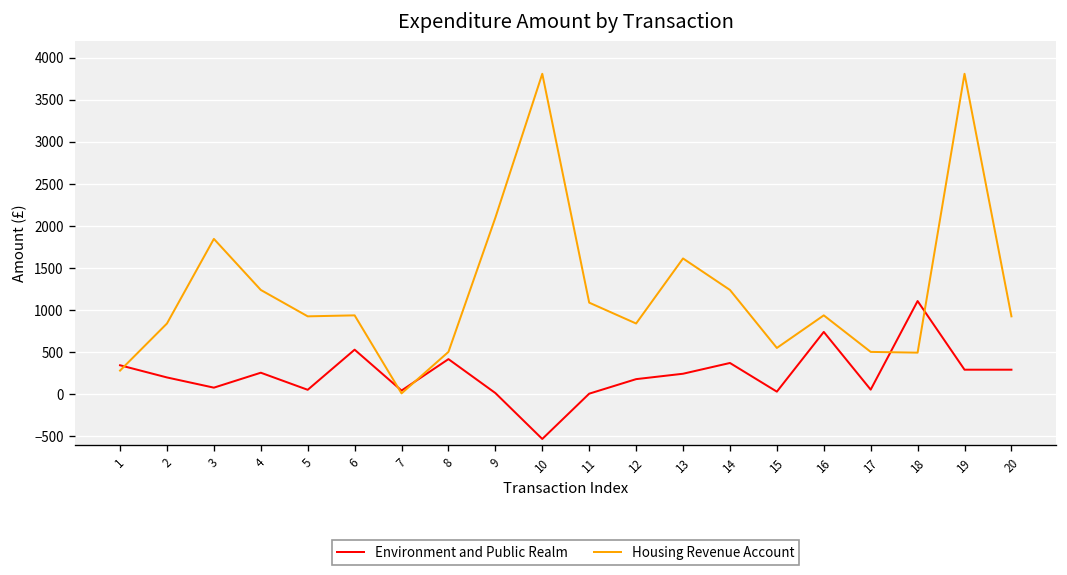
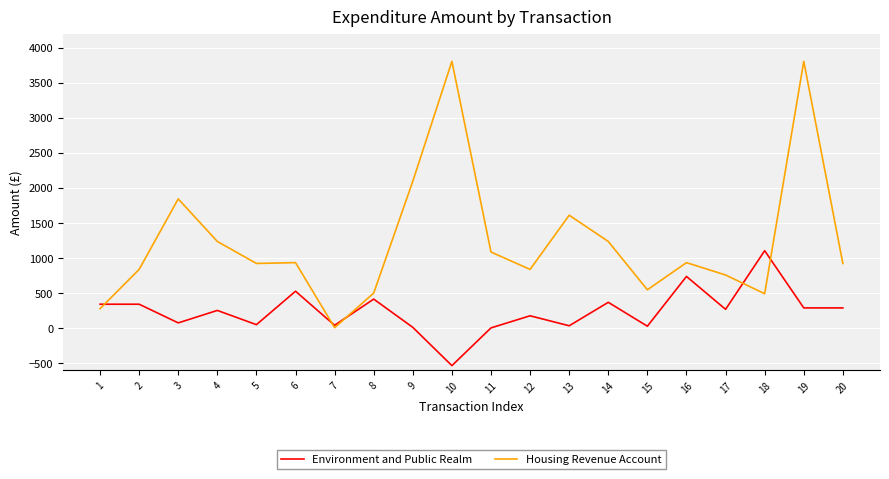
Environment and Public Realm, 2: 200 -> 300
Environment and Public Realm, 13: 200 -> 0
Environment and Public Realm, 17: 100 -> 300
Housing Revenue Account, 17: 500 -> 800
